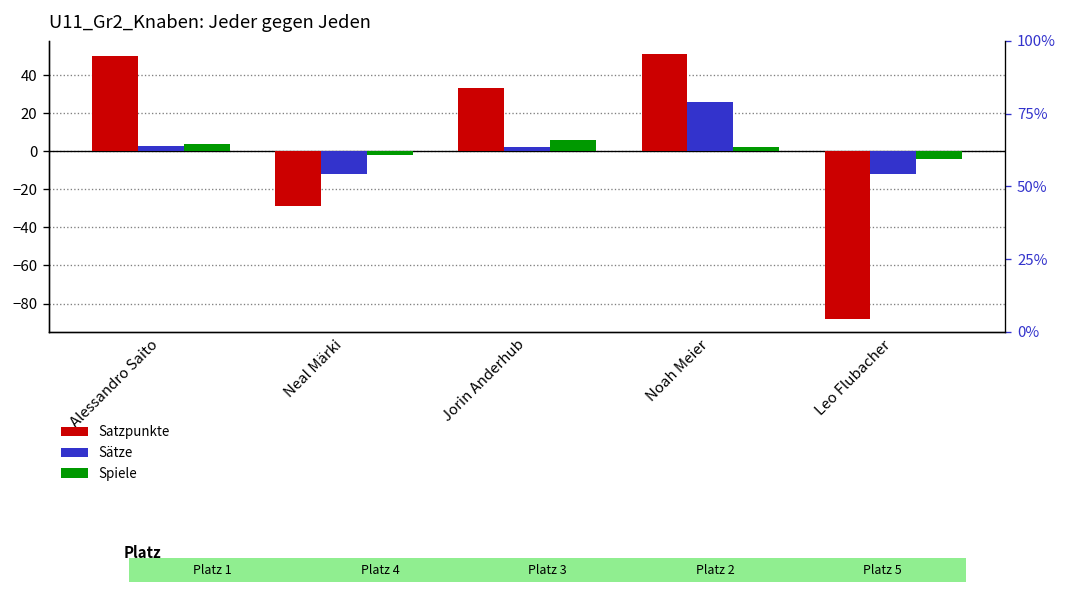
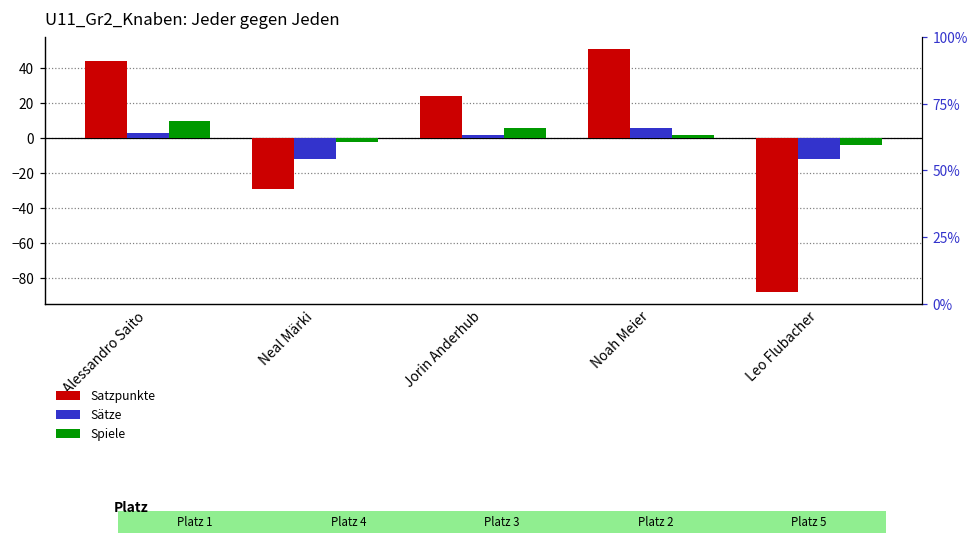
Satzpunkte, Alessandro Saito: 50 -> 44
Spiele, Alessandro Saito: 4 -> 10
Satzpunkte, Jorin Anderhub: 33 -> 24
Sätze, Noah Meier: 26 -> 6
